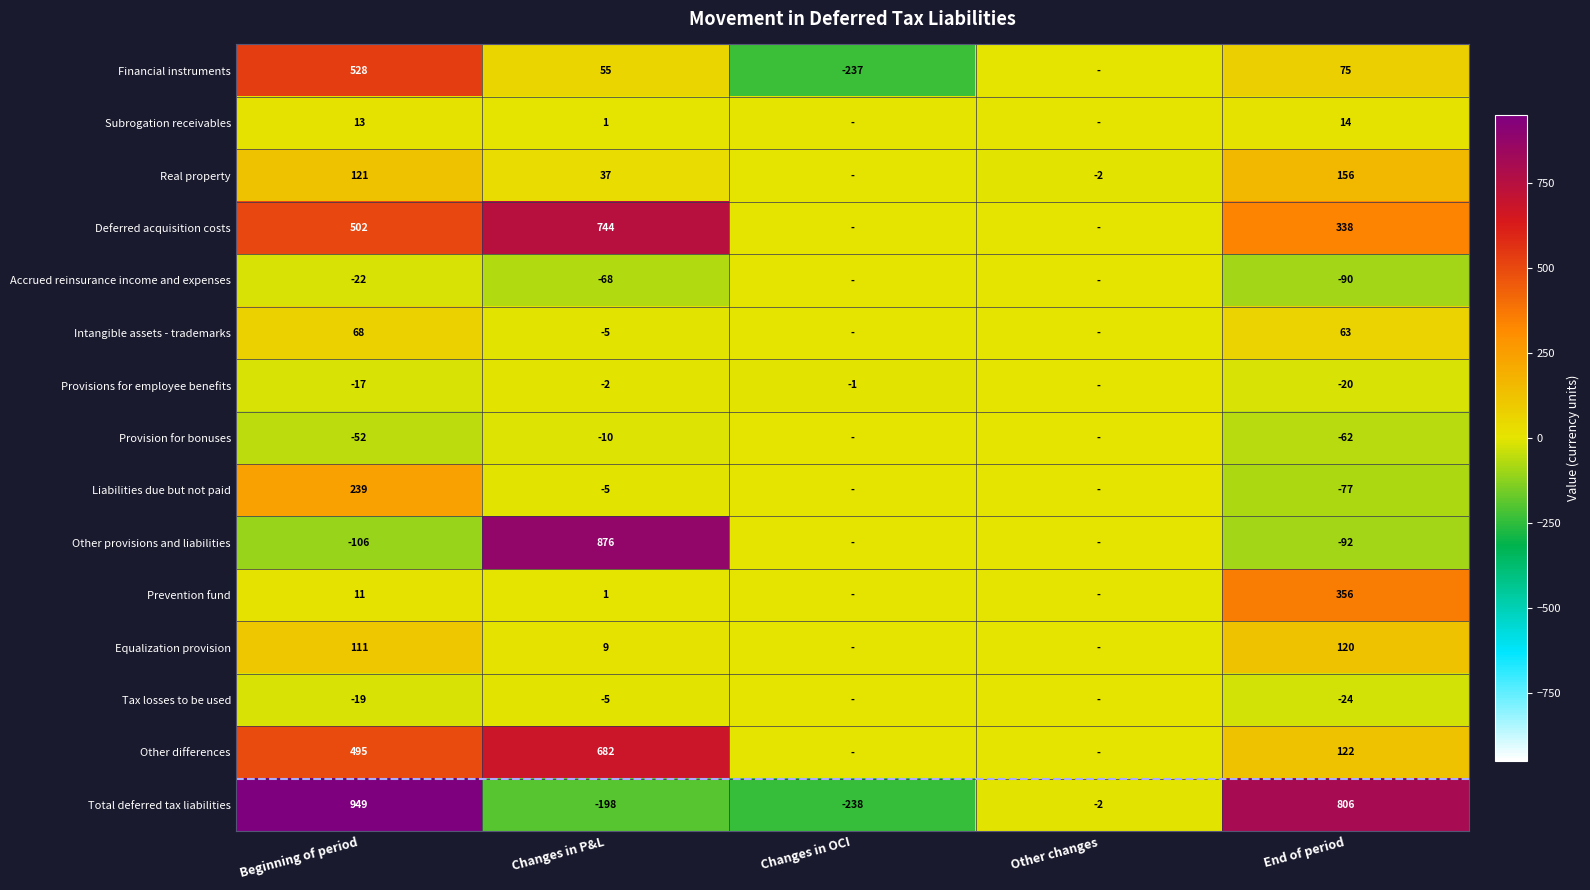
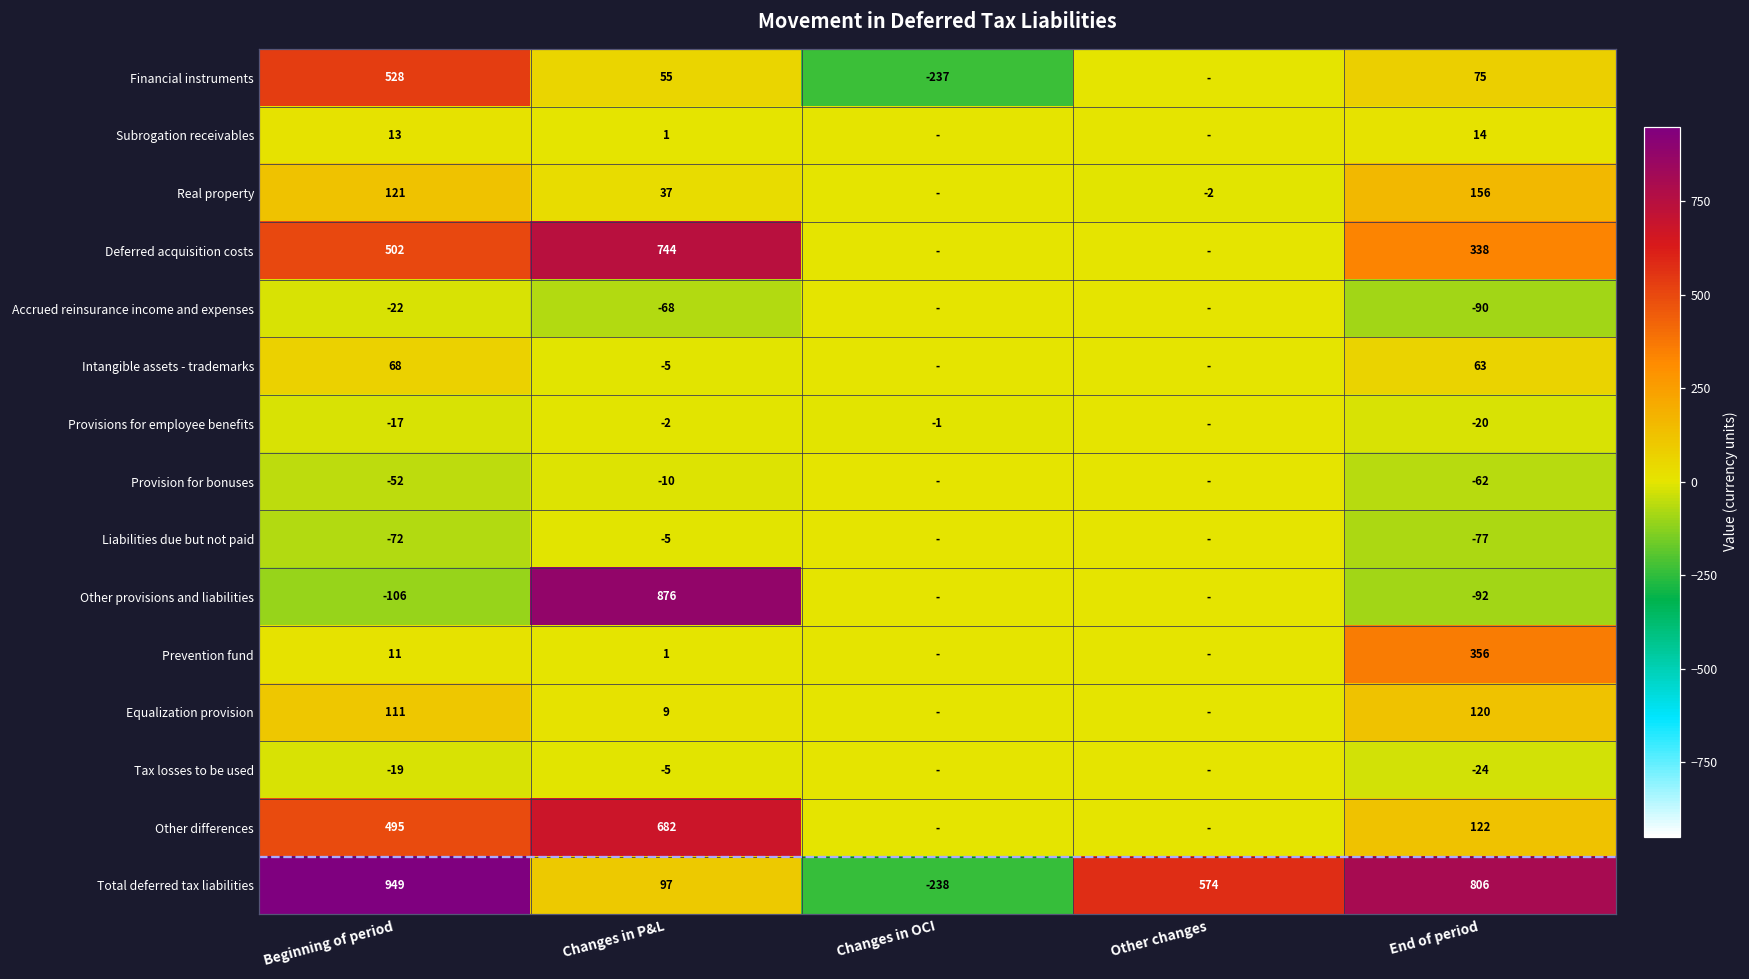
Liabilities due but not paid, Beginning of period: 239 -> -72
Total deferred tax liabilities, Changes in P&L: -198 -> 97
Total deferred tax liabilities, Other changes: -2 -> 574
